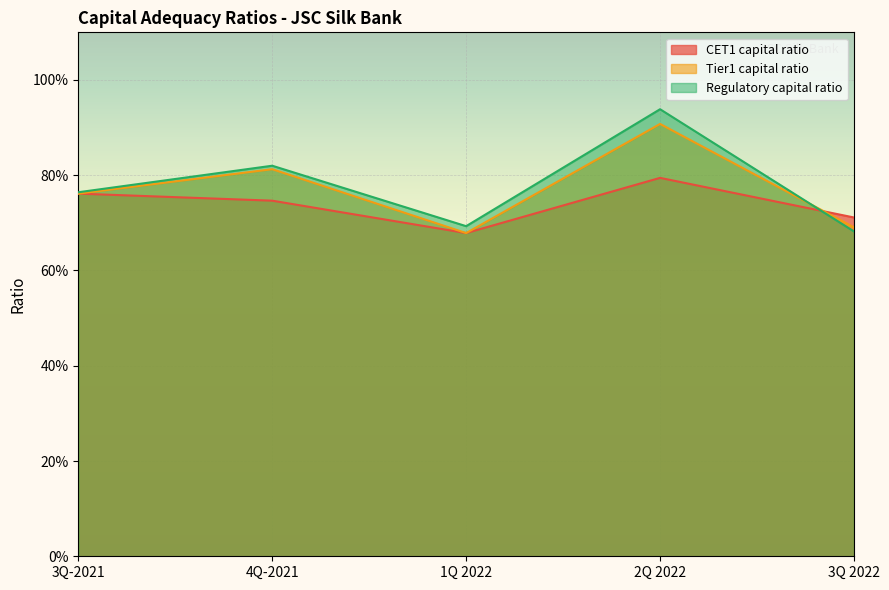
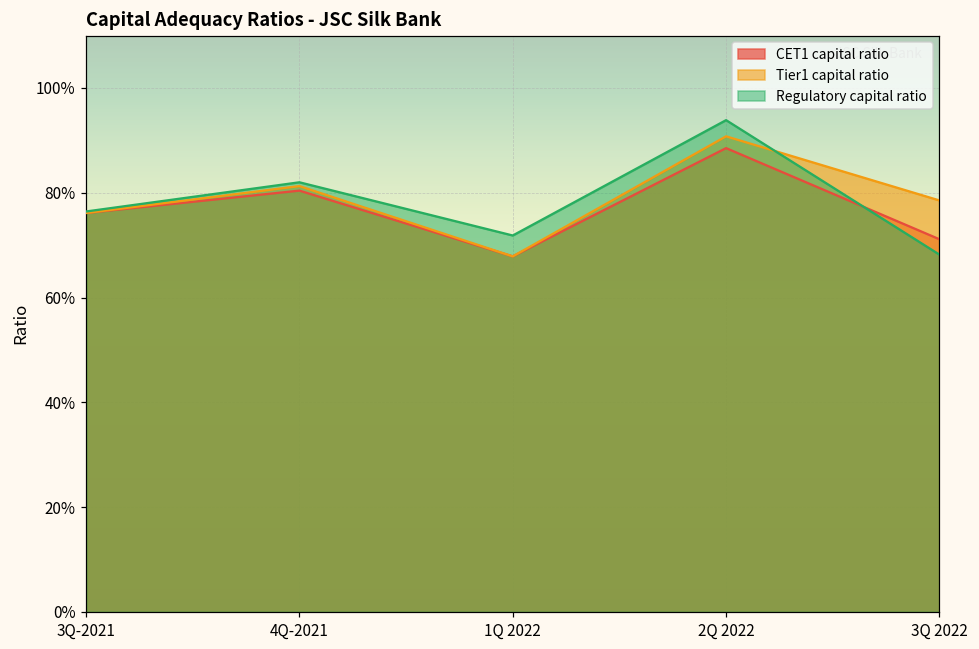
CET1 capital ratio, 4Q-2021: 75% -> 80%
Regulatory capital ratio, 1Q 2022: 69% -> 72%
CET1 capital ratio, 2Q 2022: 79% -> 89%
Tier1 capital ratio, 3Q 2022: 69% -> 79%
